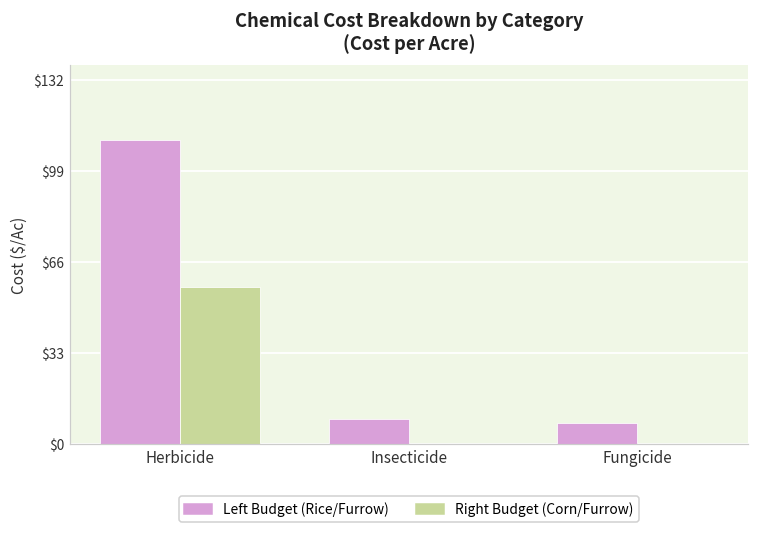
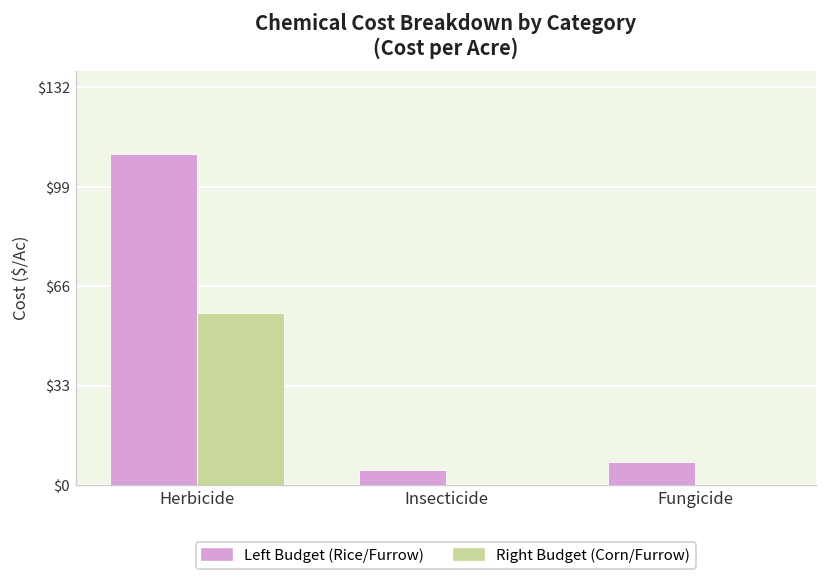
Left Budget (Rice/Furrow), Insecticide: $9 -> $5
